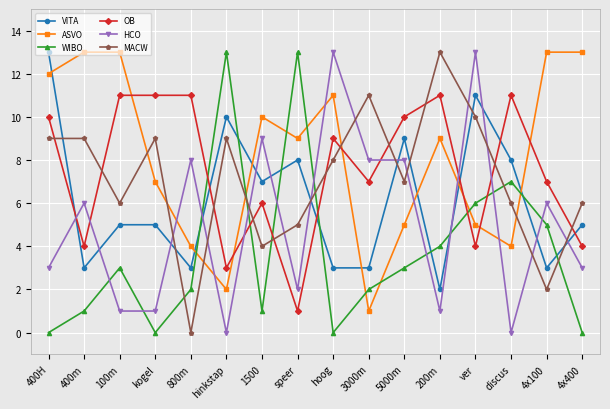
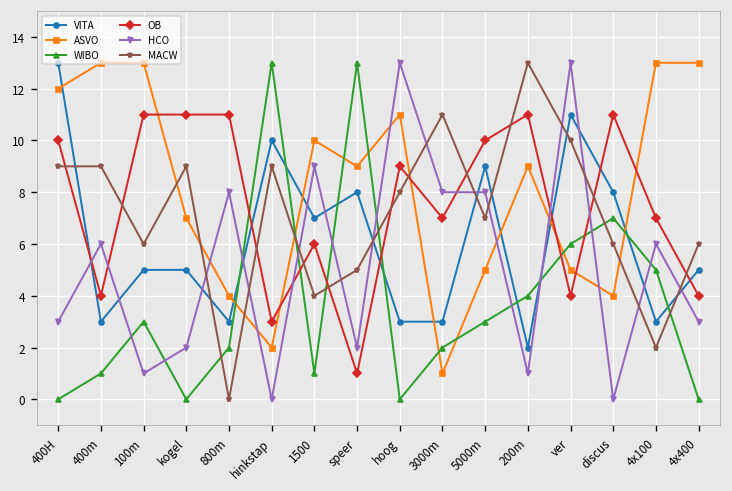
HCO, kogel: 1 -> 2
